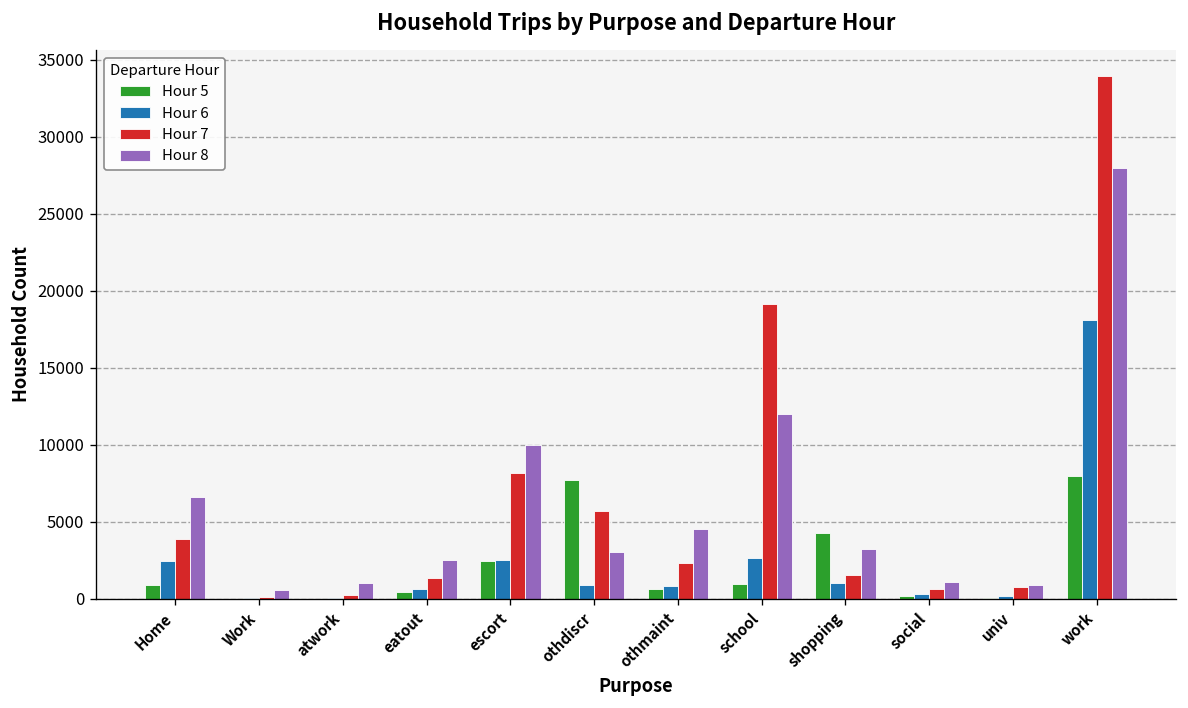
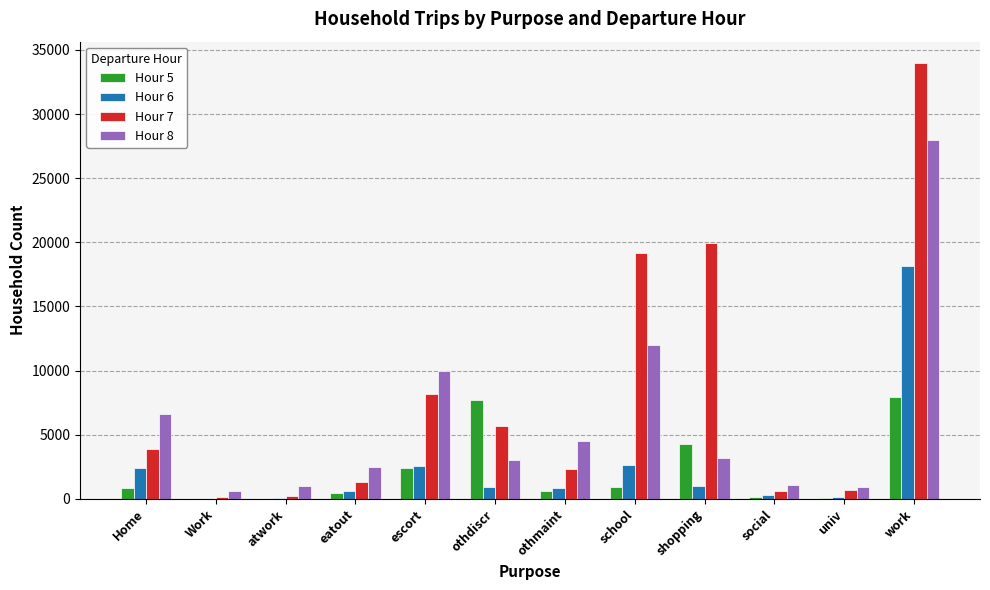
Hour 7, shopping: 1500 -> 20000
